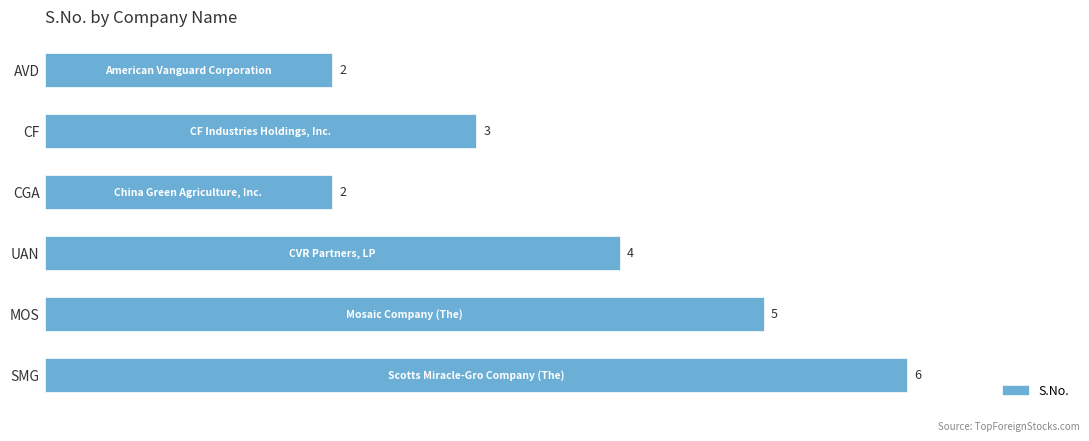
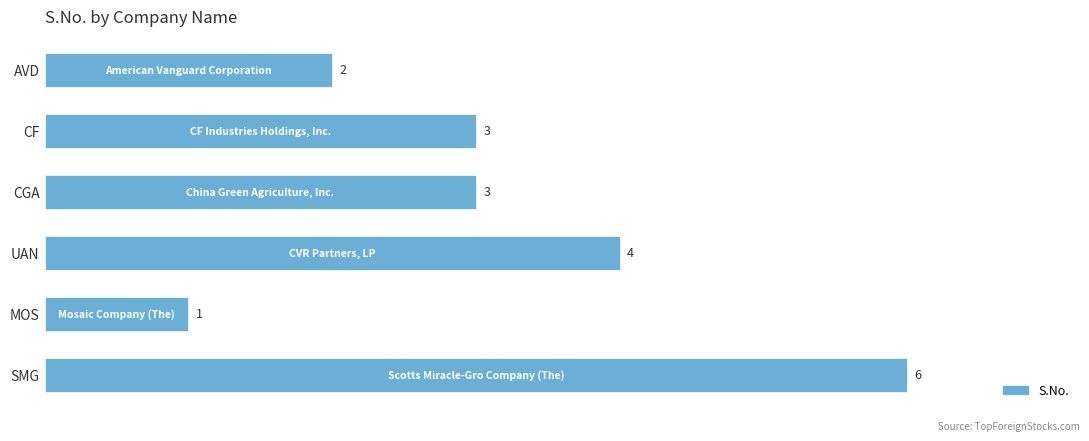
CGA: 2 -> 3
MOS: 5 -> 1
